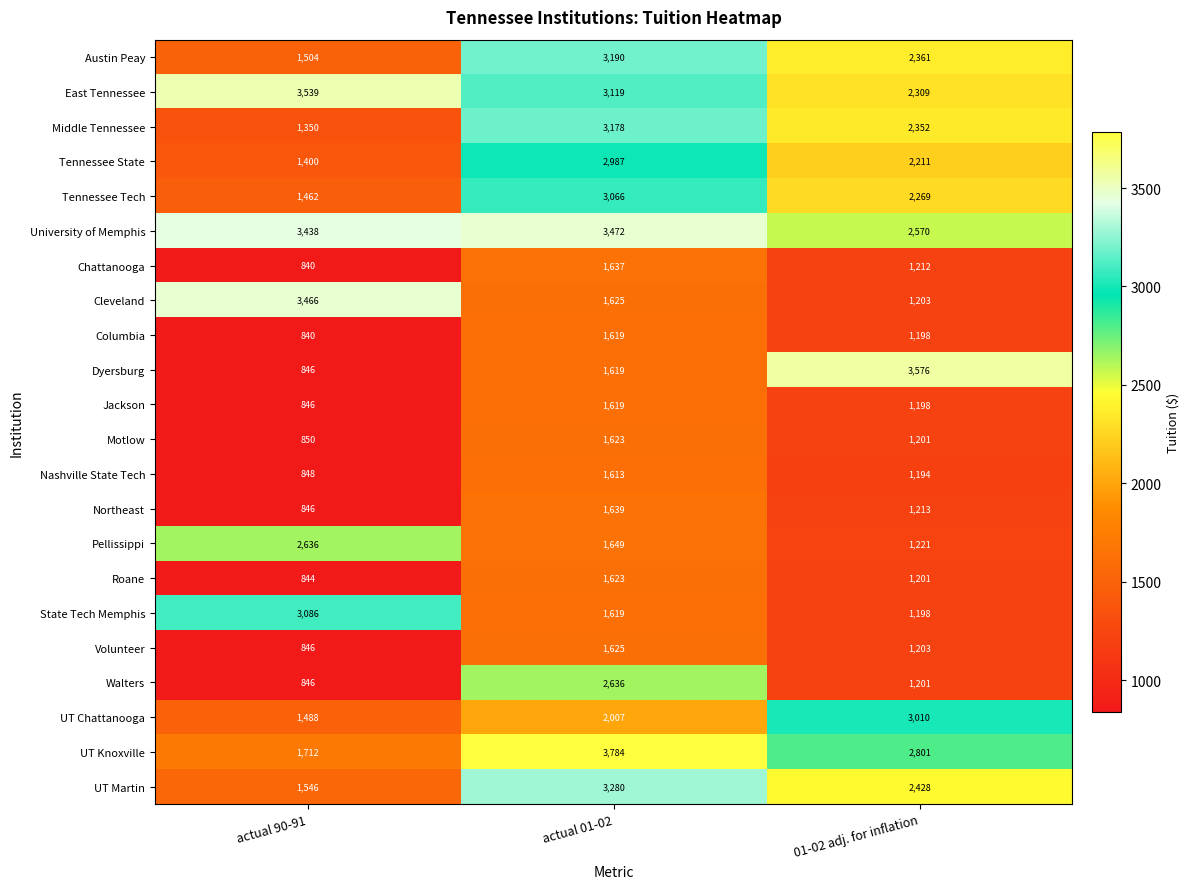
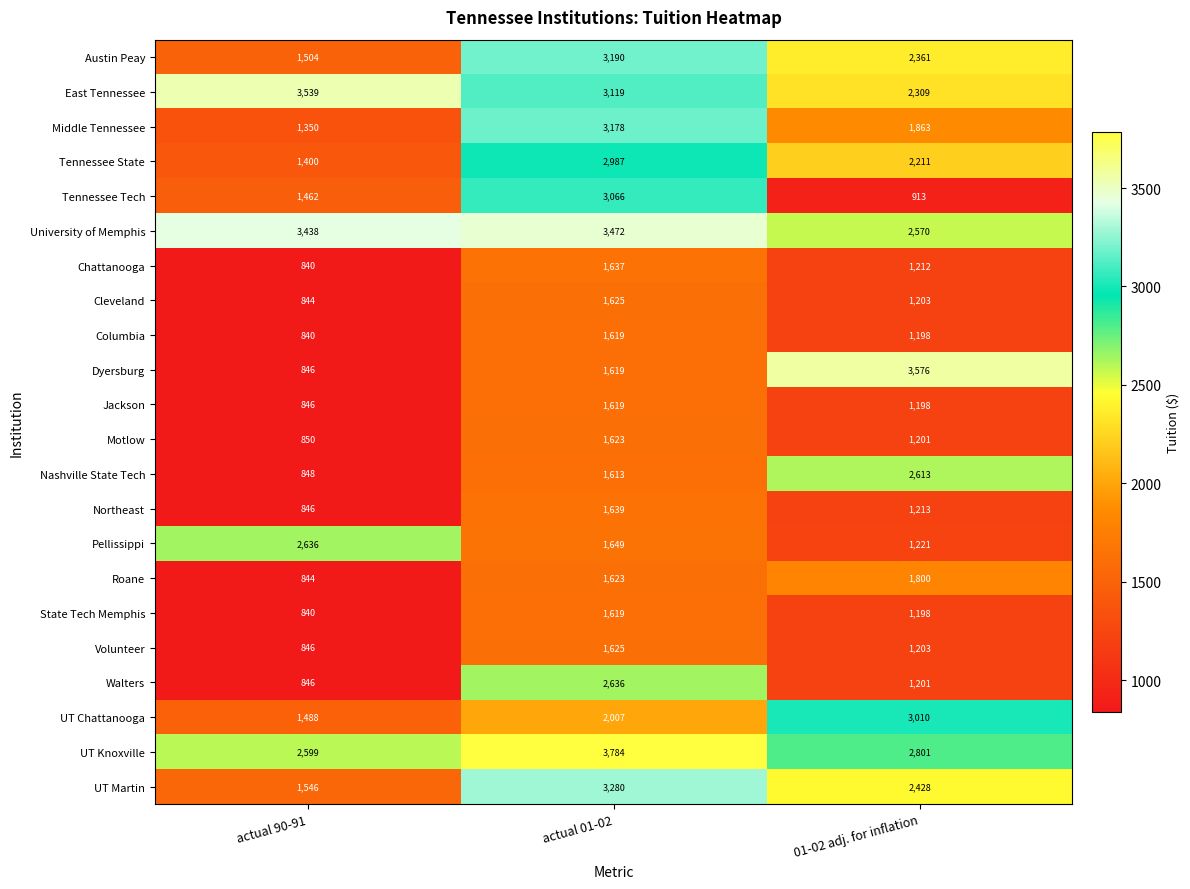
Middle Tennessee, 01-02 adj. for inflation: 2,352 -> 1,863
Tennessee Tech, 01-02 adj. for inflation: 2,269 -> 913
Cleveland, actual 90-91: 3,466 -> 844
Nashville State Tech, 01-02 adj. for inflation: 1,194 -> 2,613
Roane, 01-02 adj. for inflation: 1,201 -> 1,800
State Tech Memphis, actual 90-91: 3,086 -> 840
UT Knoxville, actual 90-91: 1,712 -> 2,599
